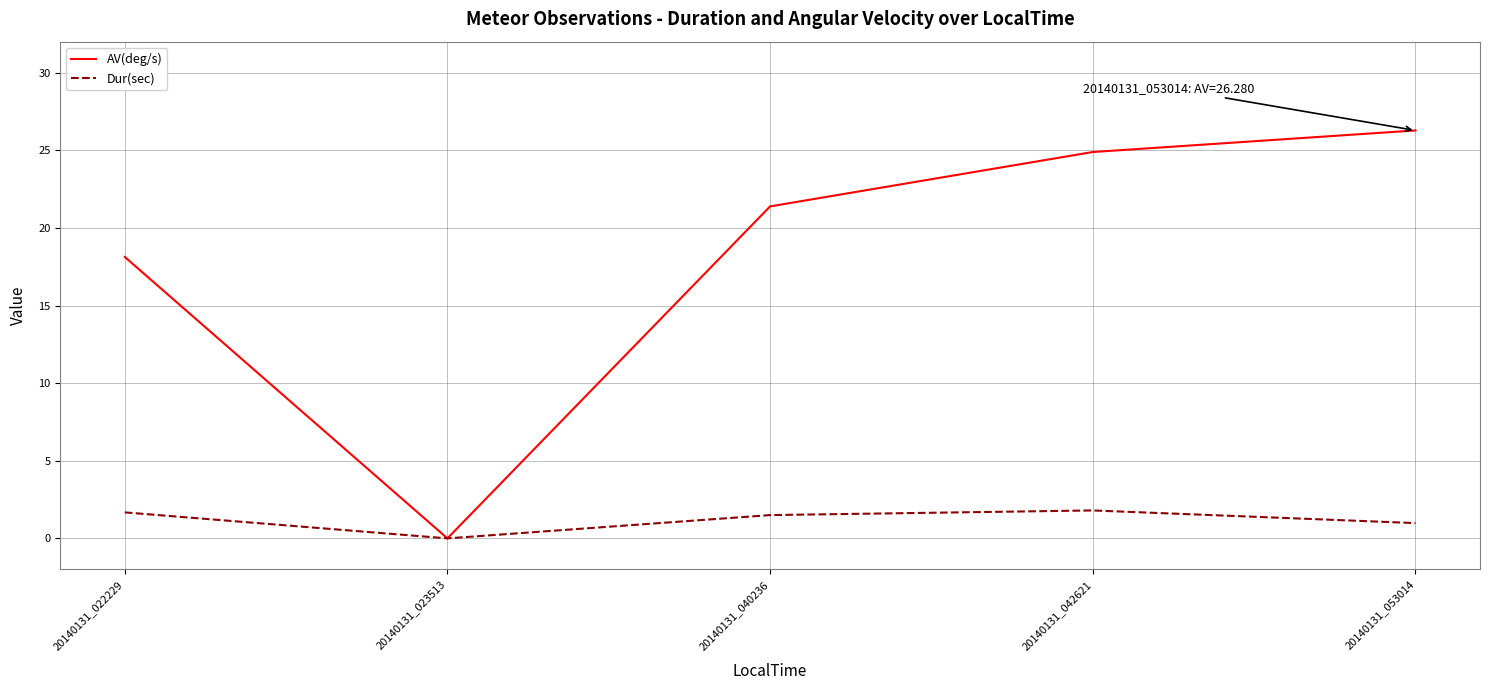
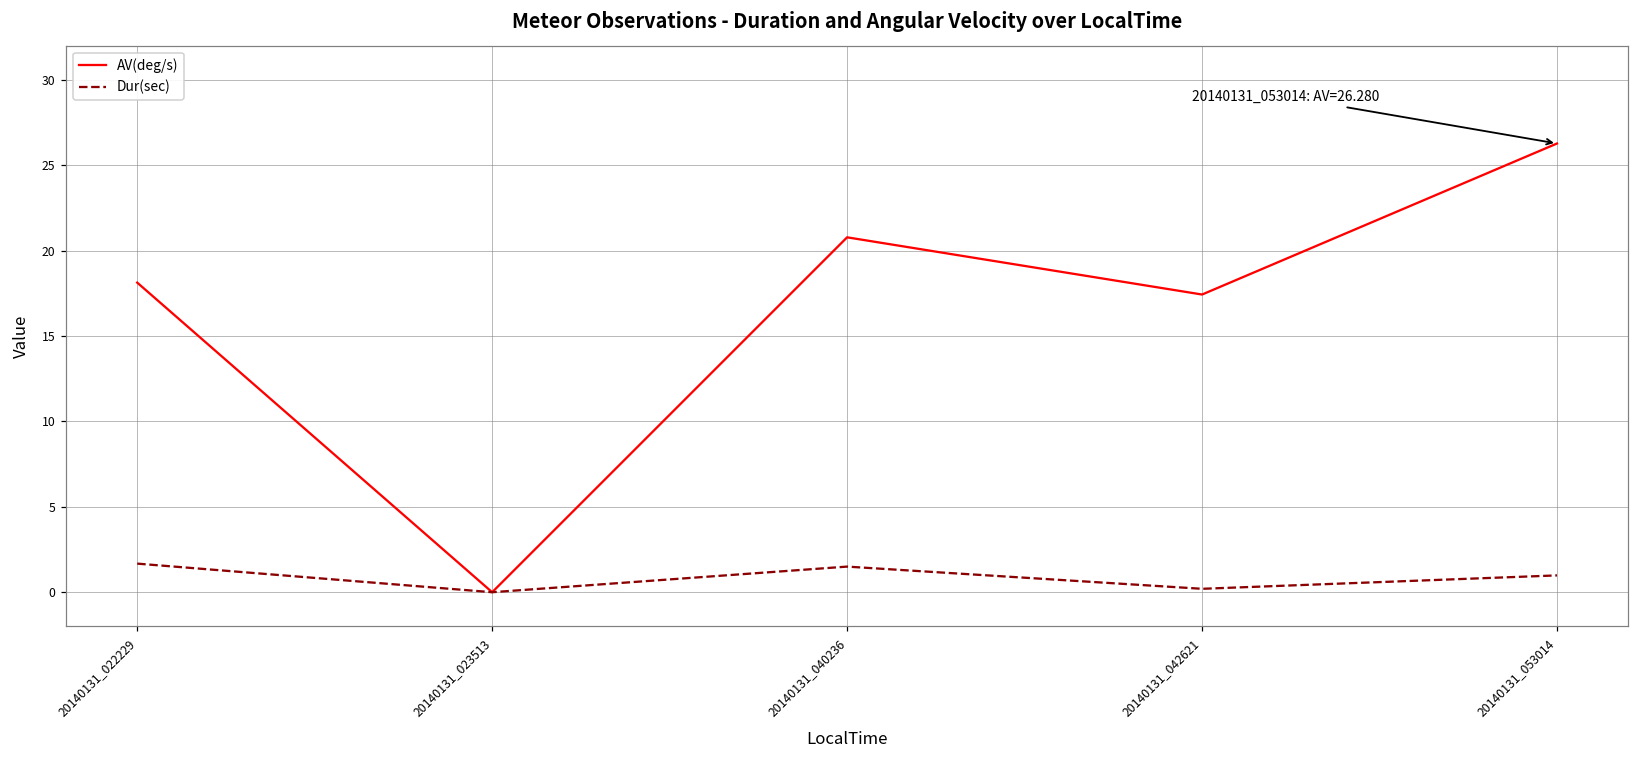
AV(deg/s), 20140131_040236: 21.4 -> 20.8
AV(deg/s), 20140131_042621: 24.9 -> 17.4
Dur(sec), 20140131_042621: 1.8 -> 0.2
